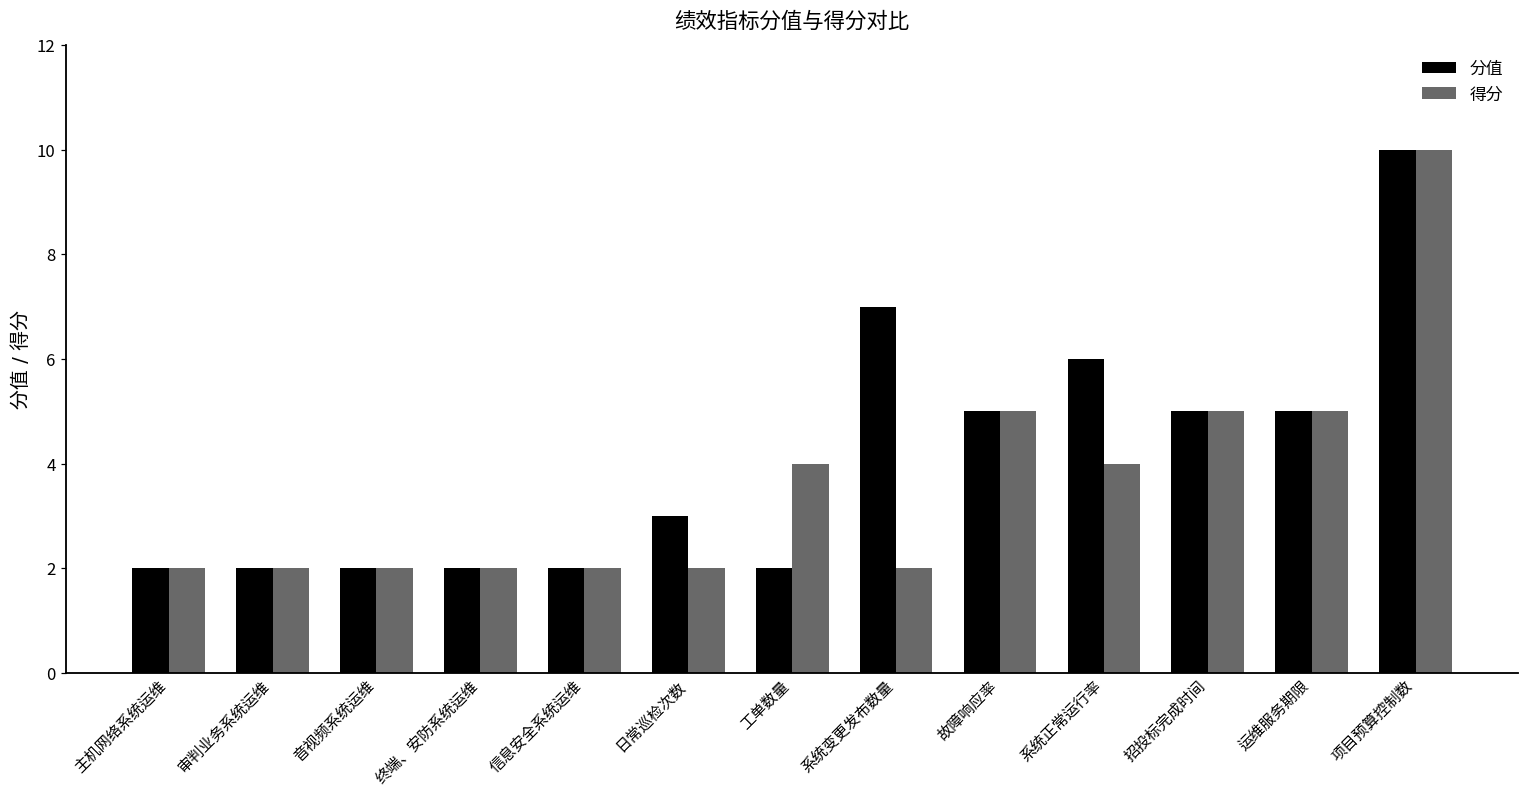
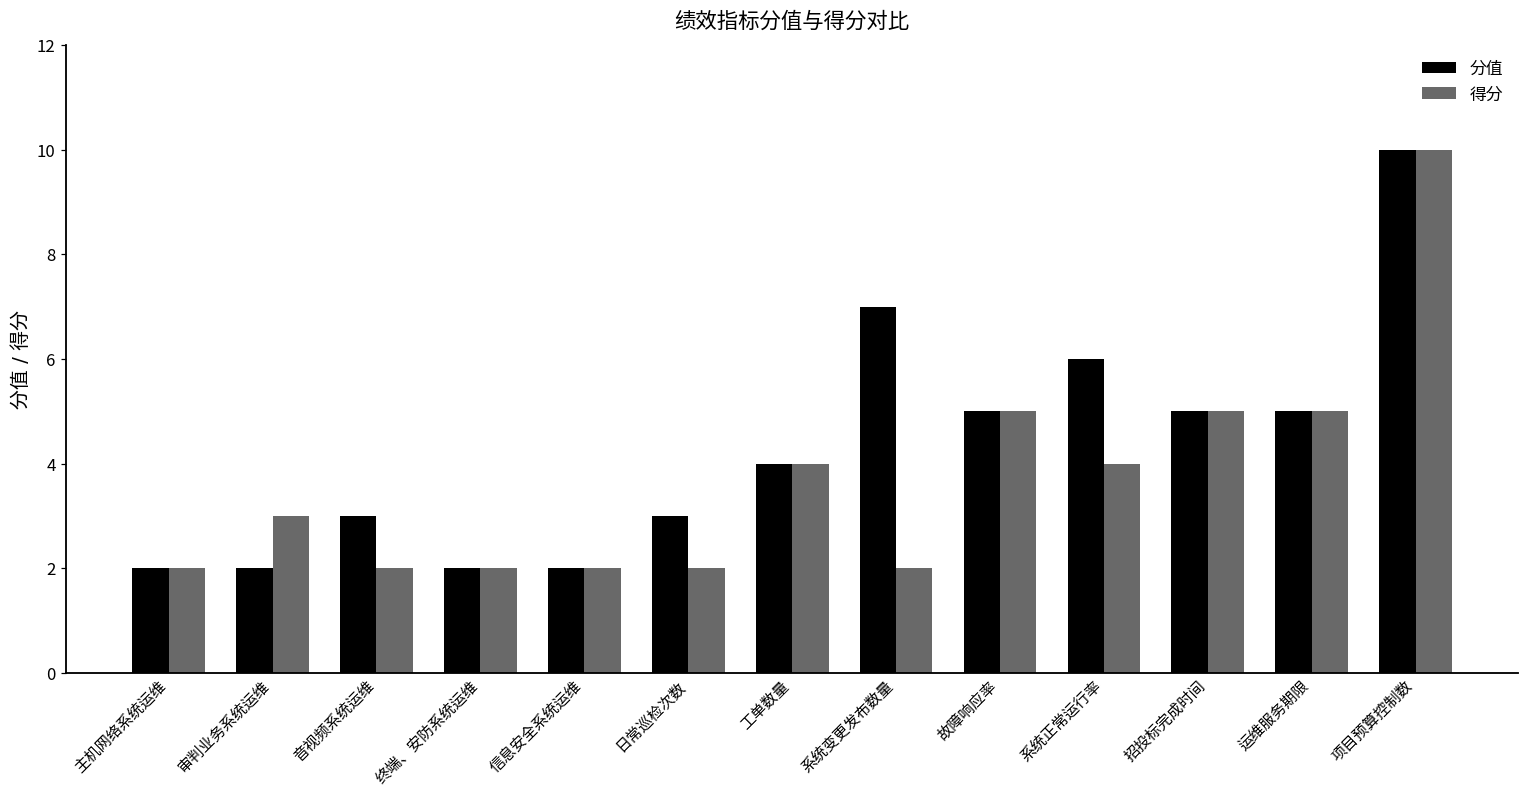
得分, 审判业务系统运维: 2 -> 3
分值, 音视频系统运维: 2 -> 3
分值, 工单数量: 2 -> 4
